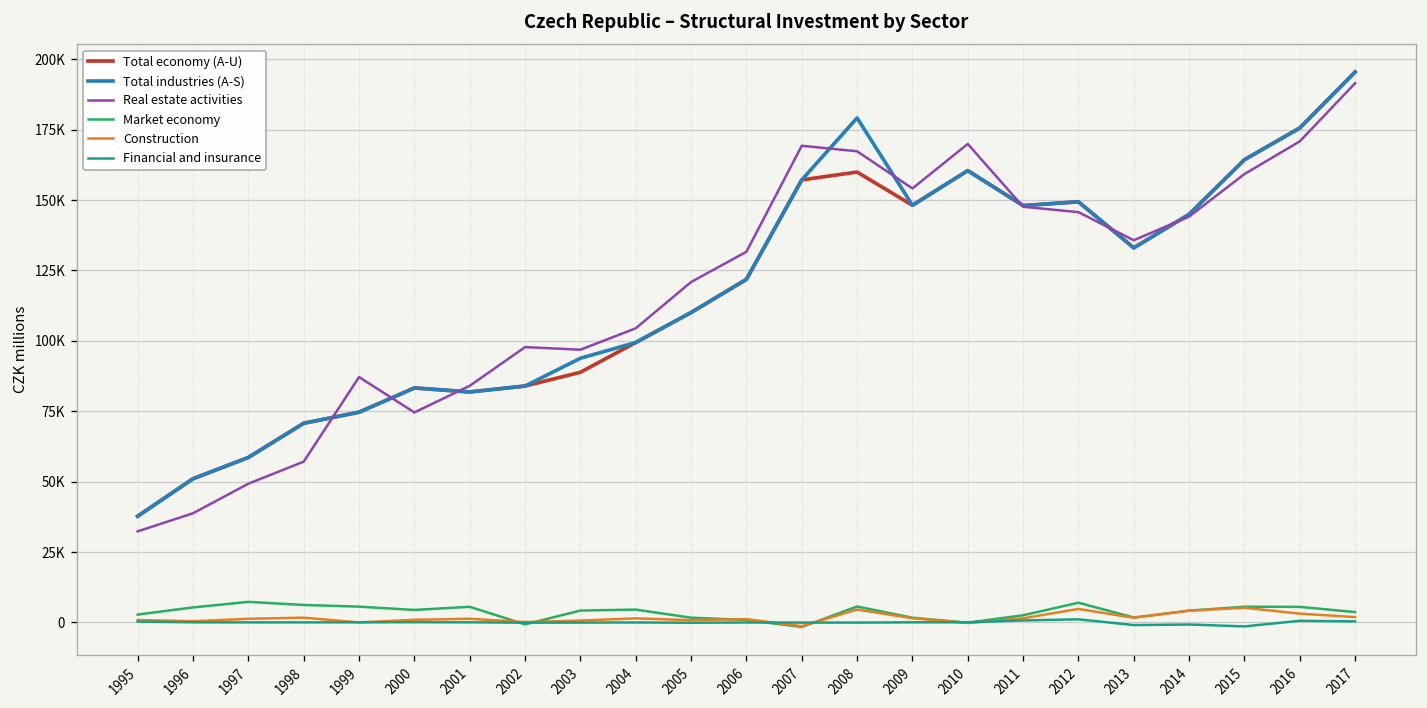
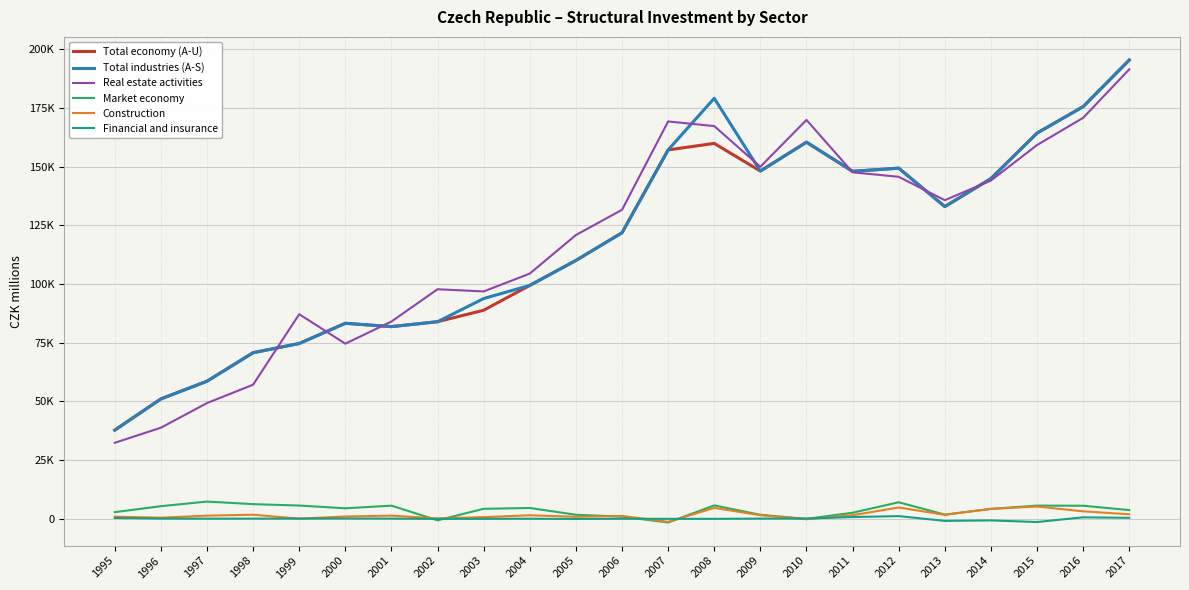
Real estate activities, 2009: 154000 -> 150000
